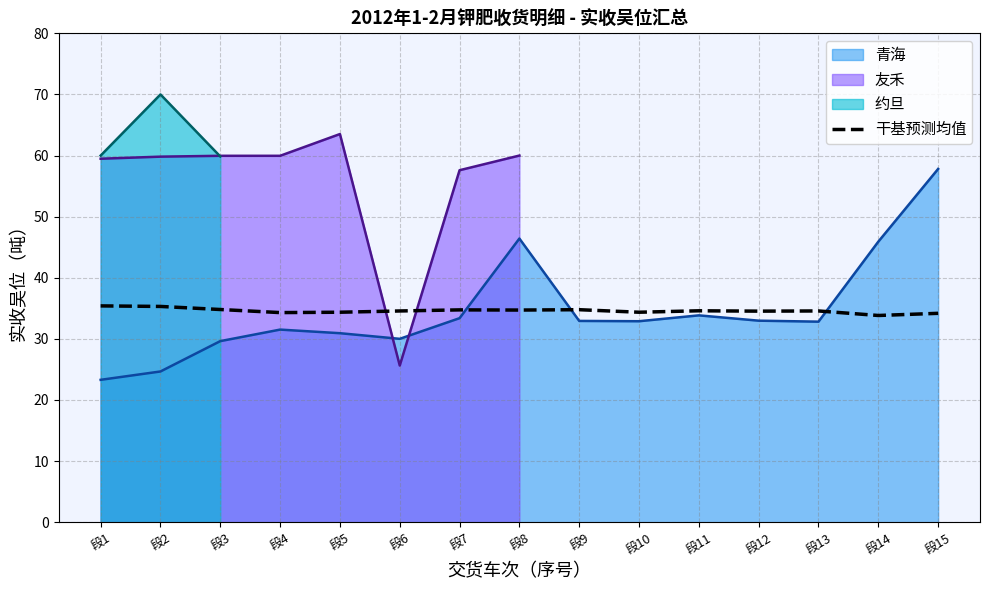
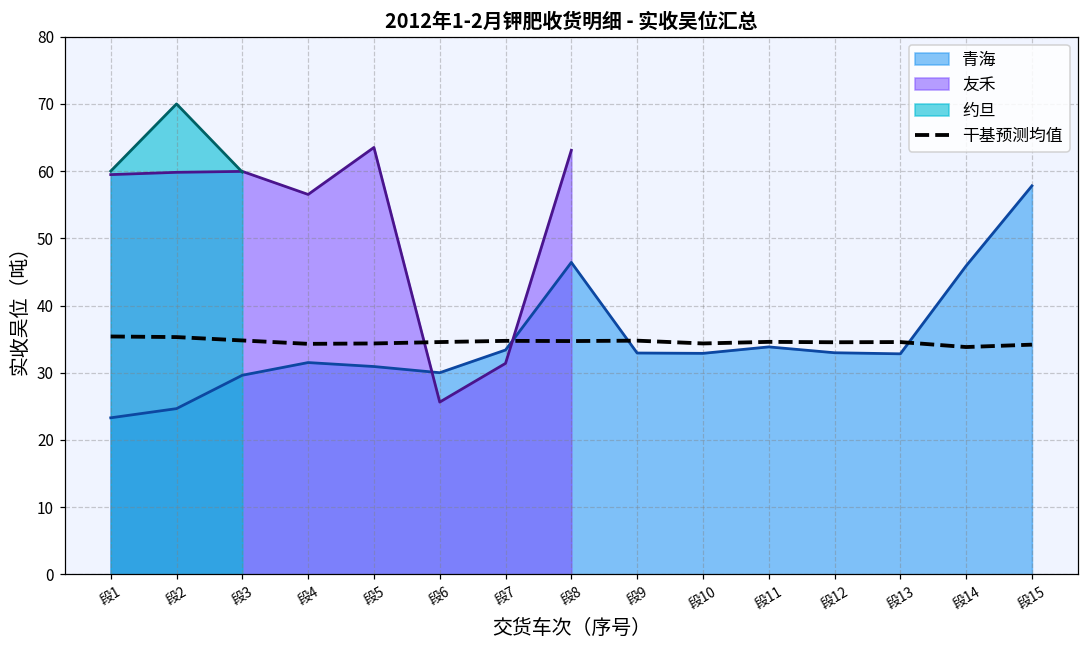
友禾, 段4: 60 -> 57
友禾, 段7: 58 -> 31
友禾, 段8: 60 -> 63
